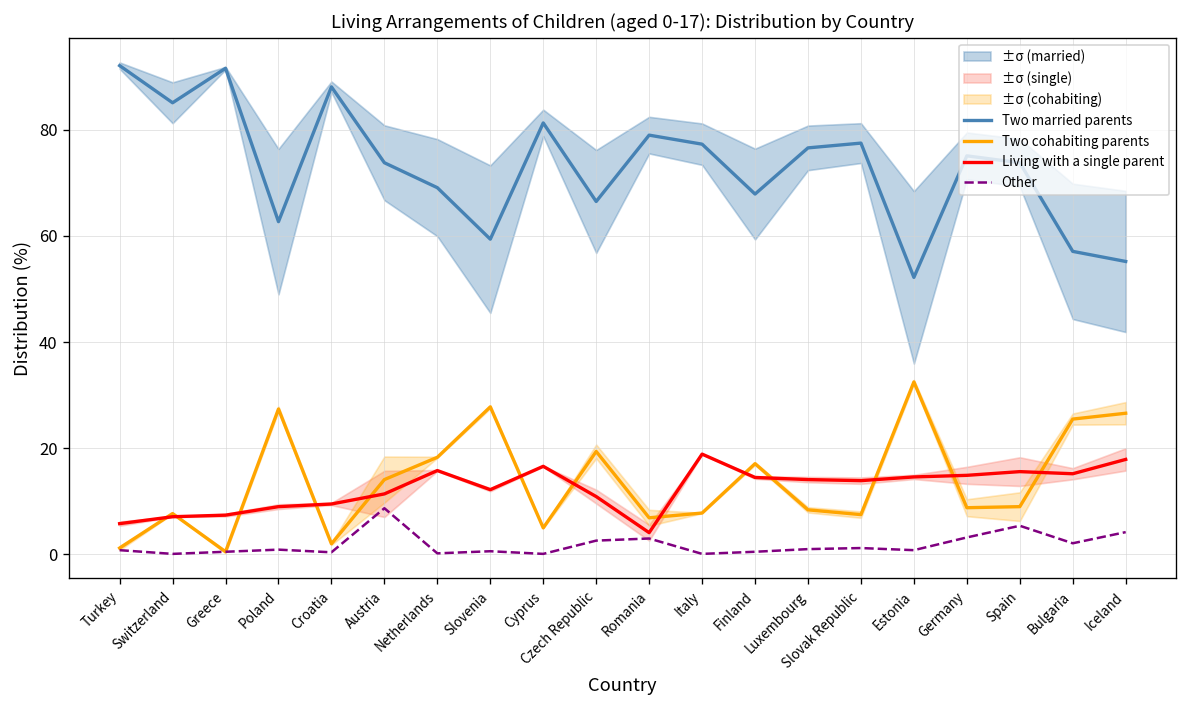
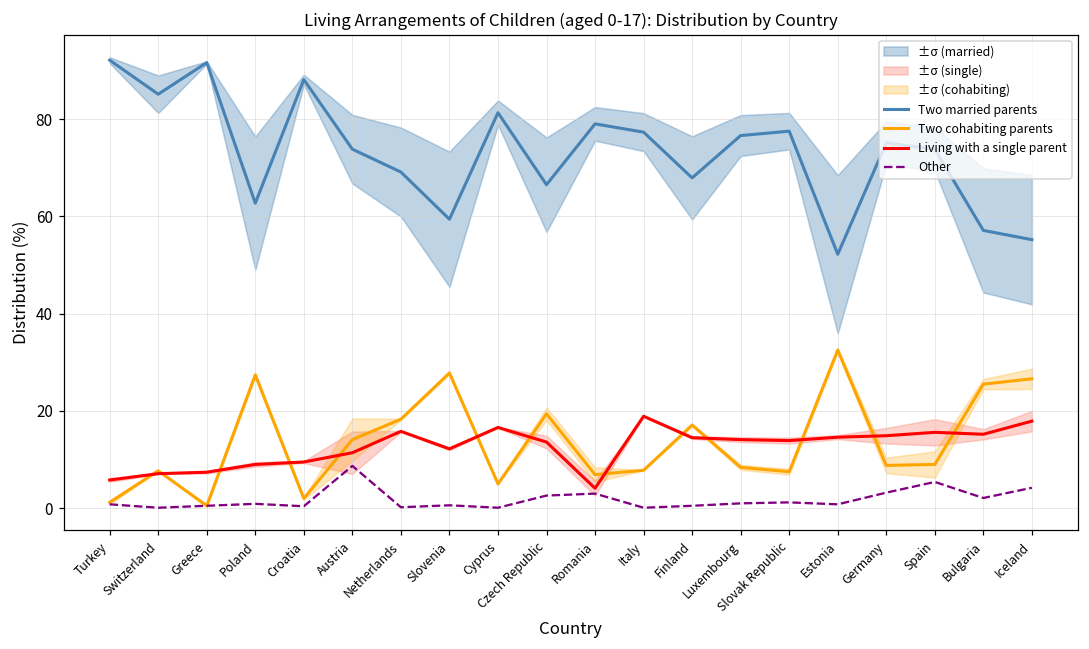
Living with a single parent, Czech Republic: 11 -> 14
